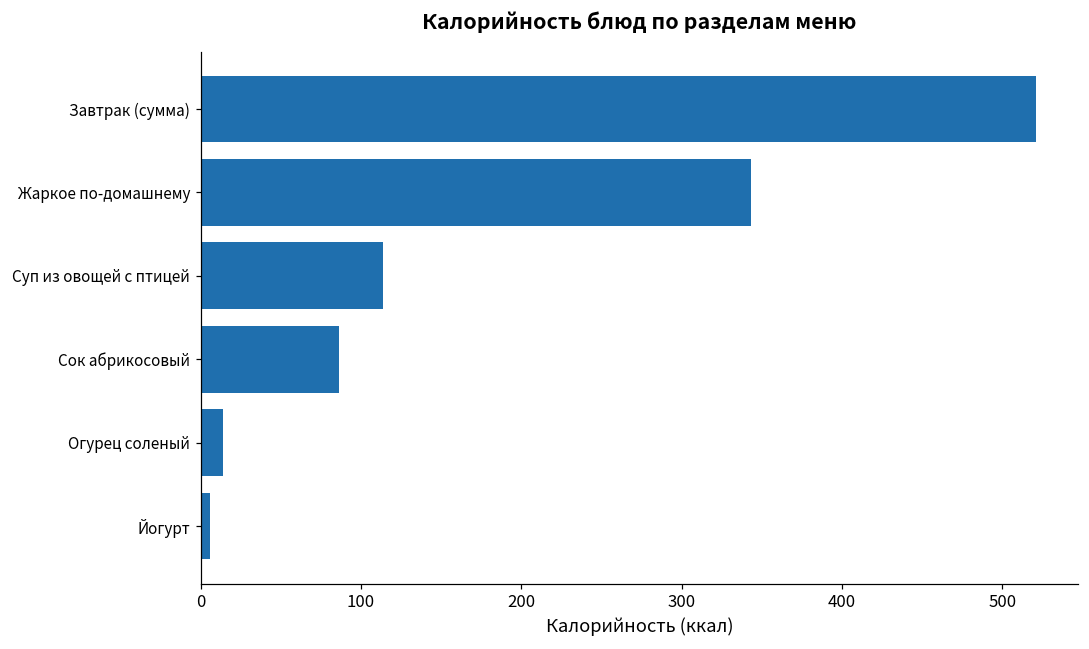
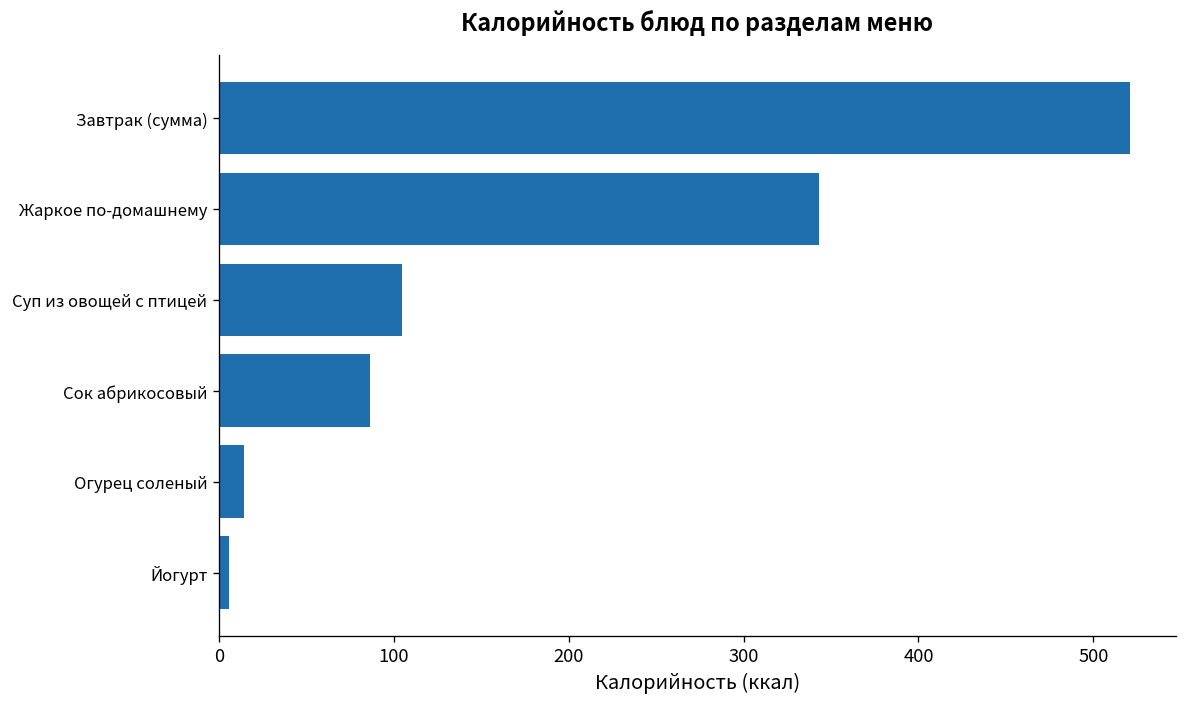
Суп из овощей с птицей: 114 -> 105
